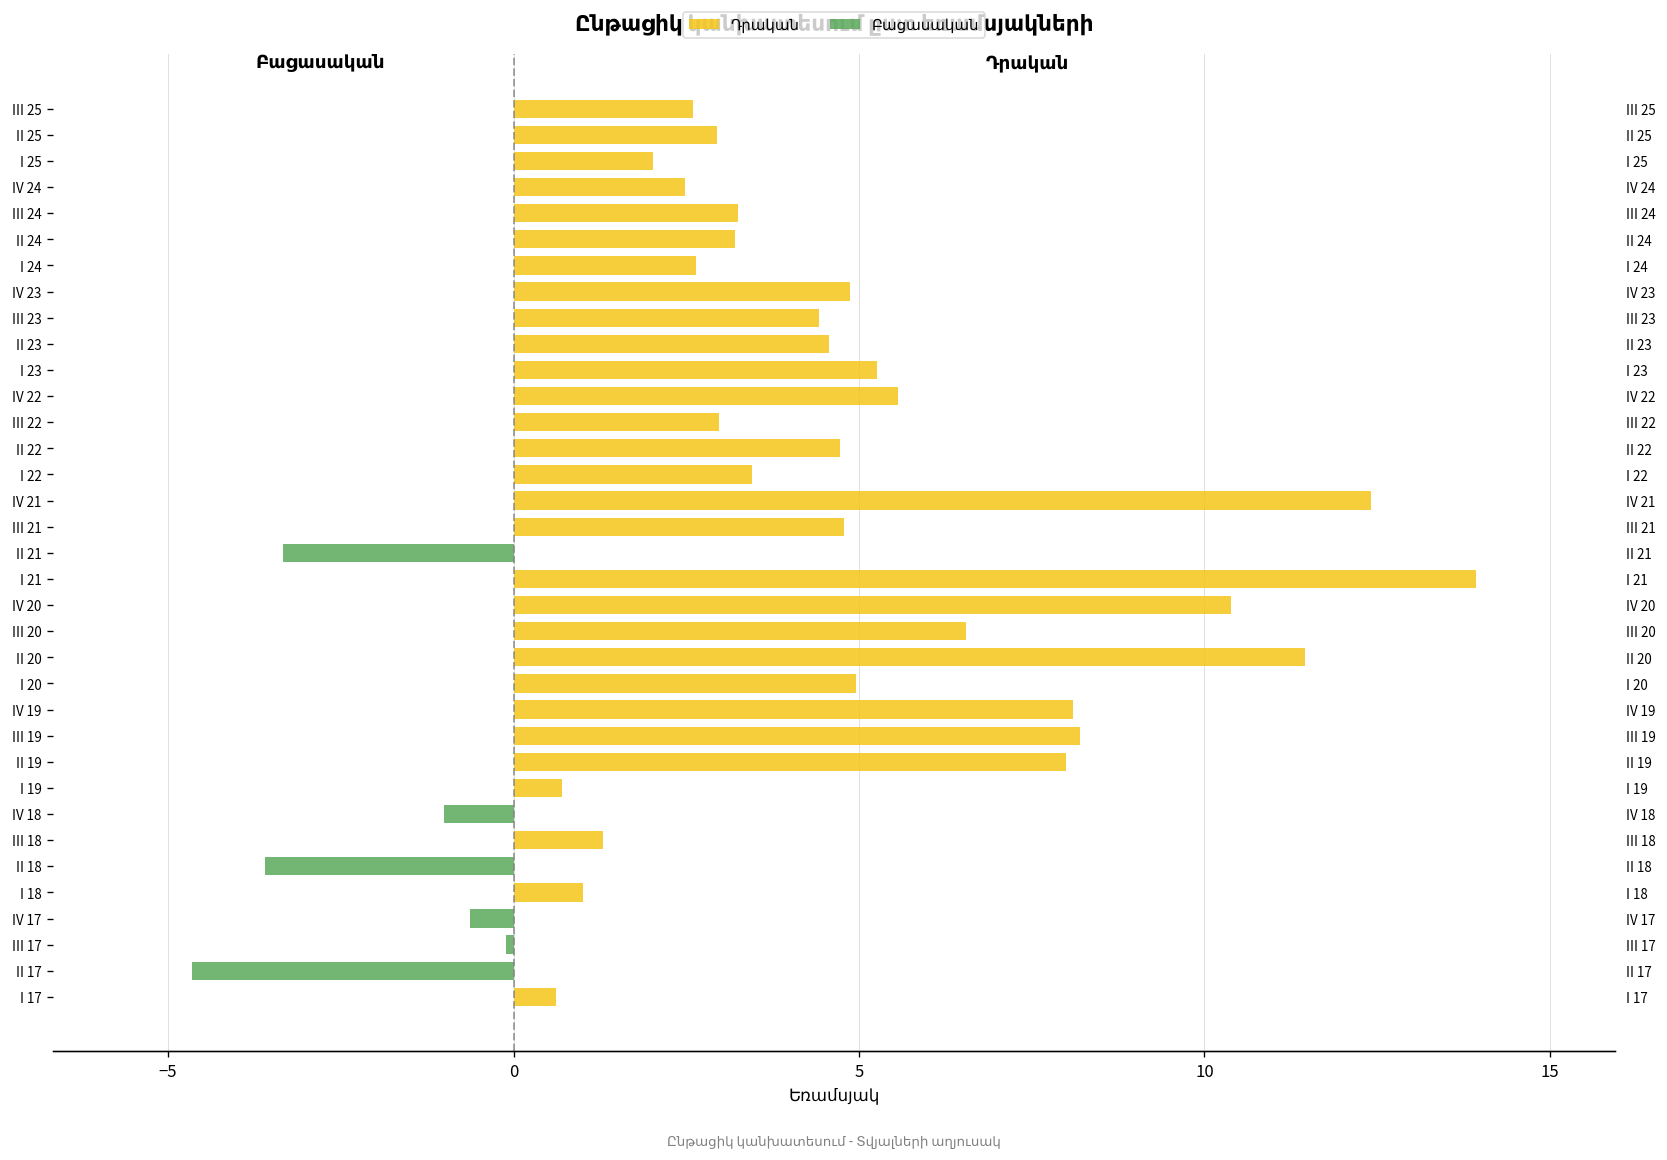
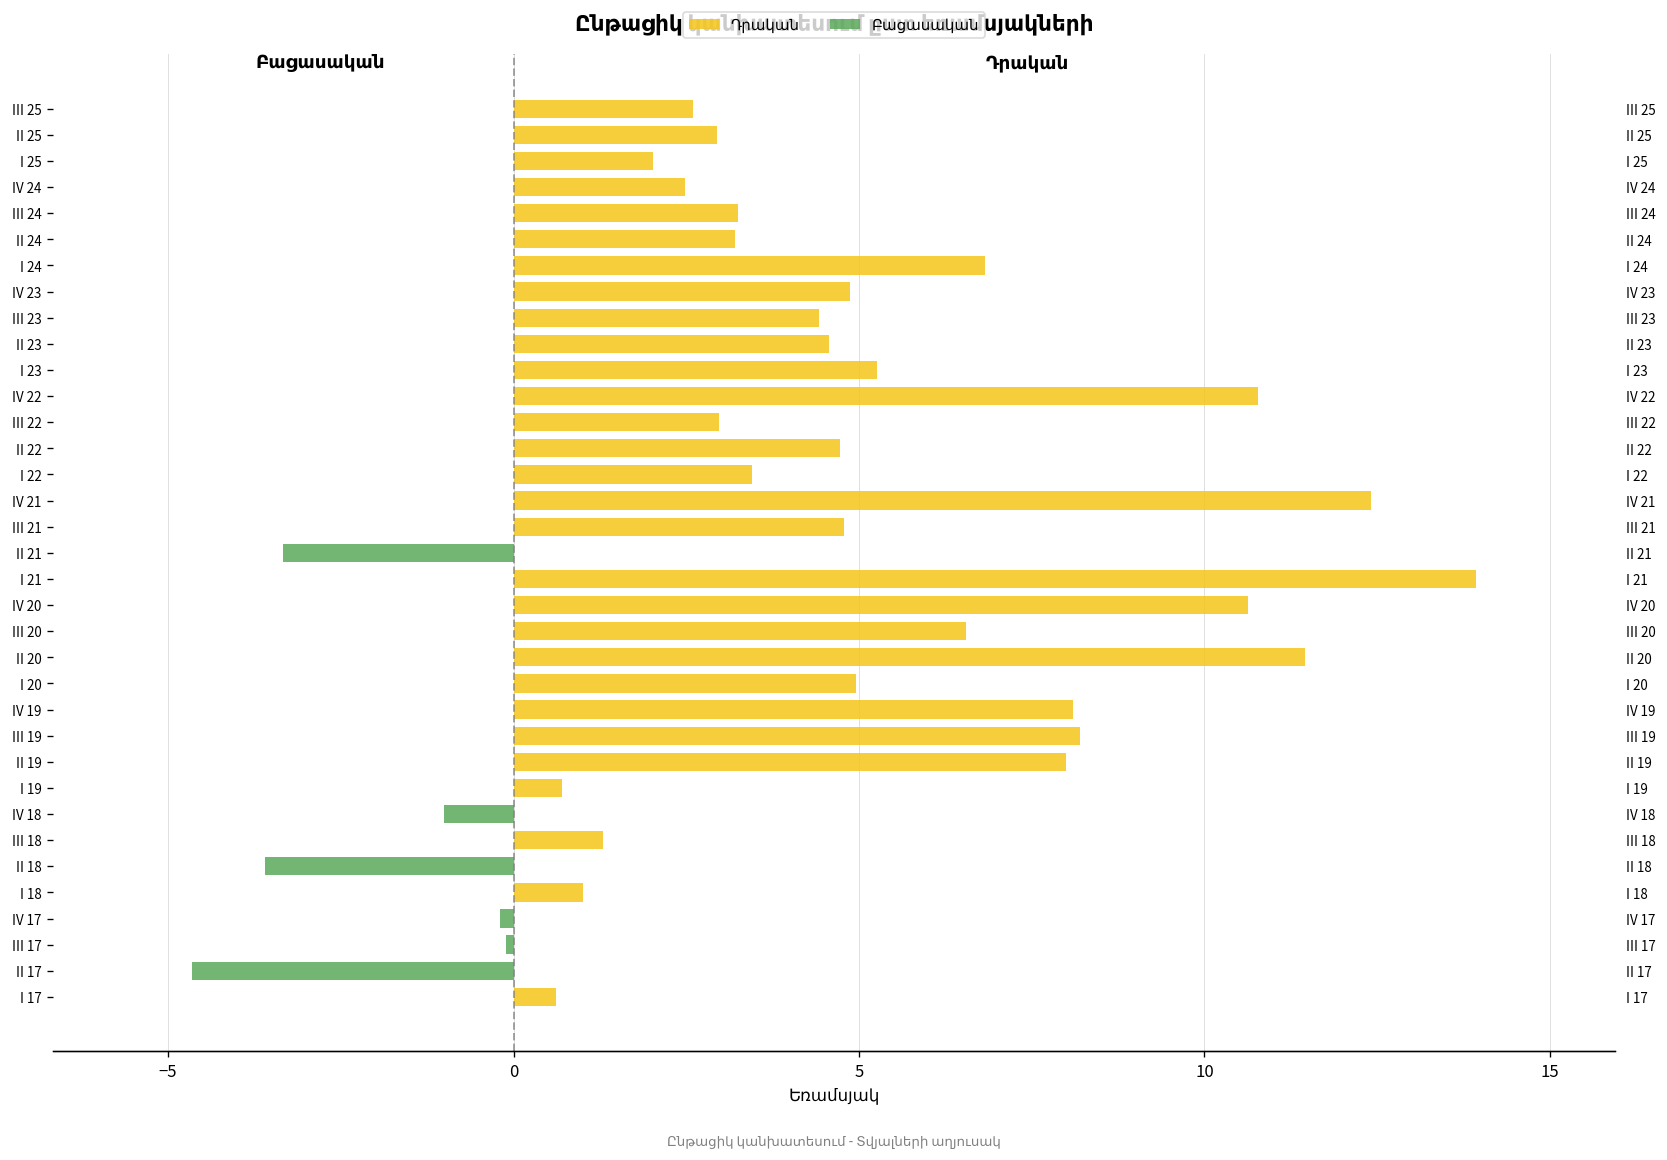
Դրական, I 24: 2.6 -> 6.8
Դրական, IV 22: 5.6 -> 10.8
Դրական, IV 20: 10.4 -> 10.6
Բացասական, IV 17: -0.6 -> -0.2
